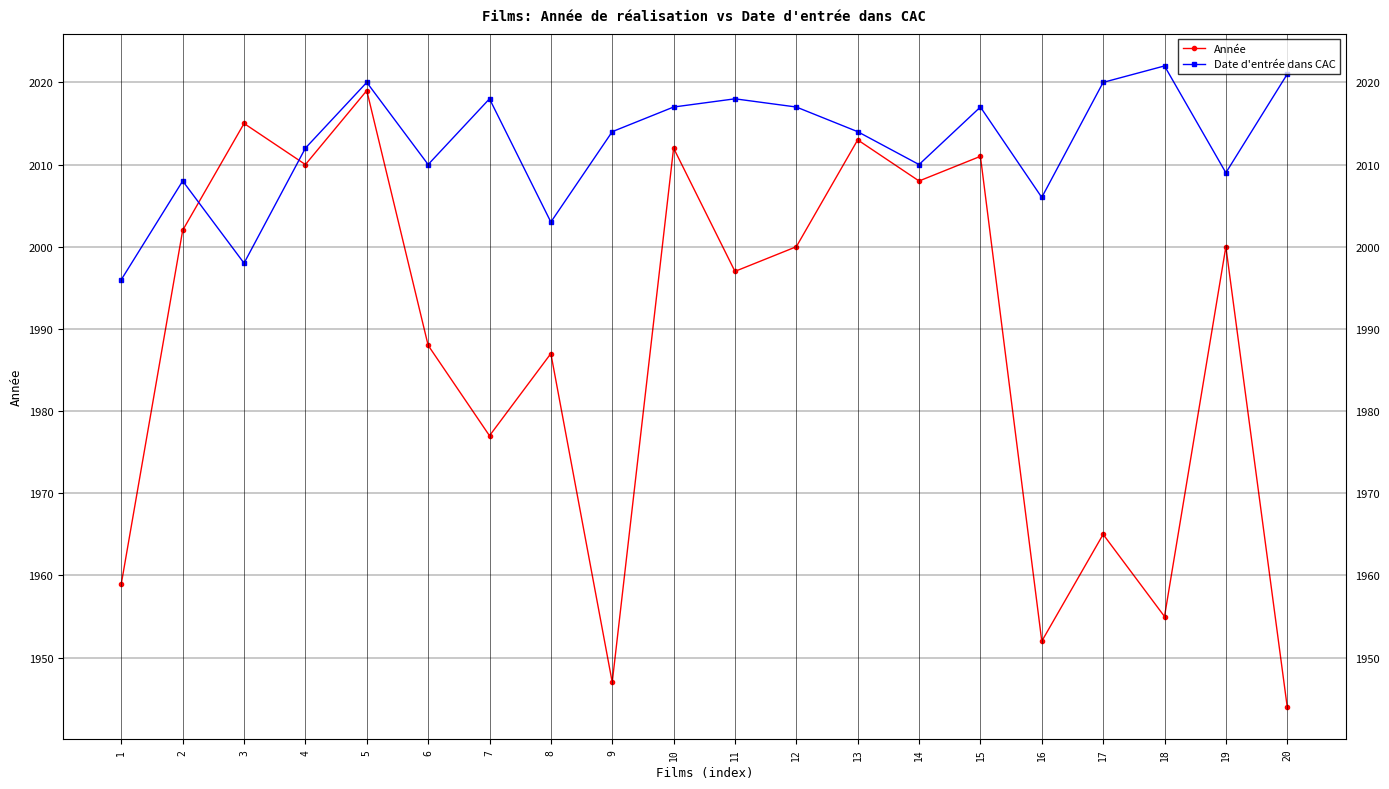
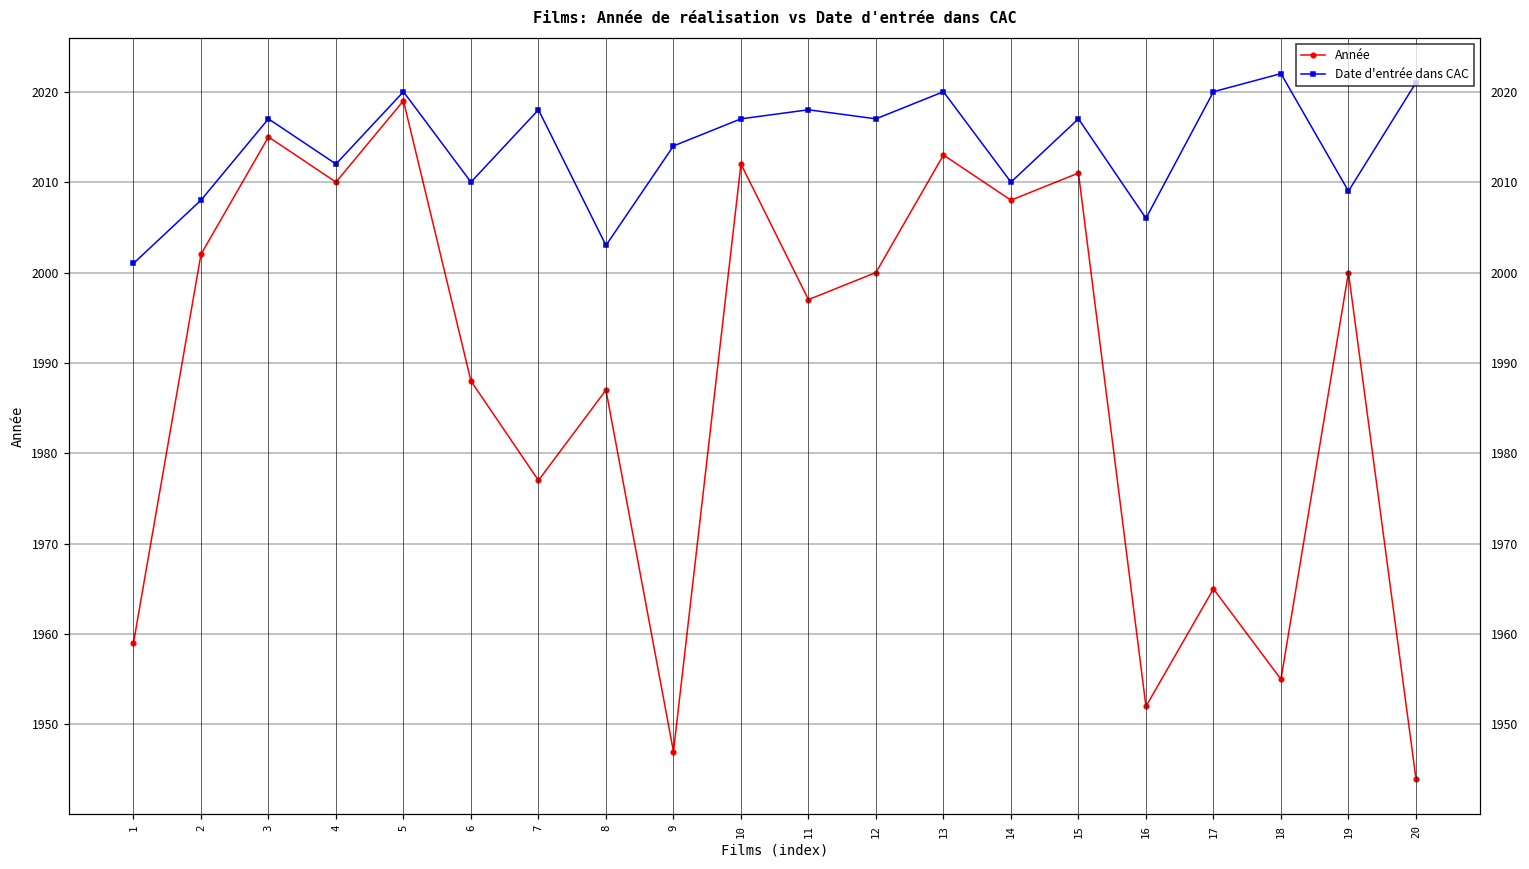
Date d'entrée dans CAC, 1: 1996 -> 2001
Date d'entrée dans CAC, 3: 1998 -> 2017
Date d'entrée dans CAC, 13: 2014 -> 2020
